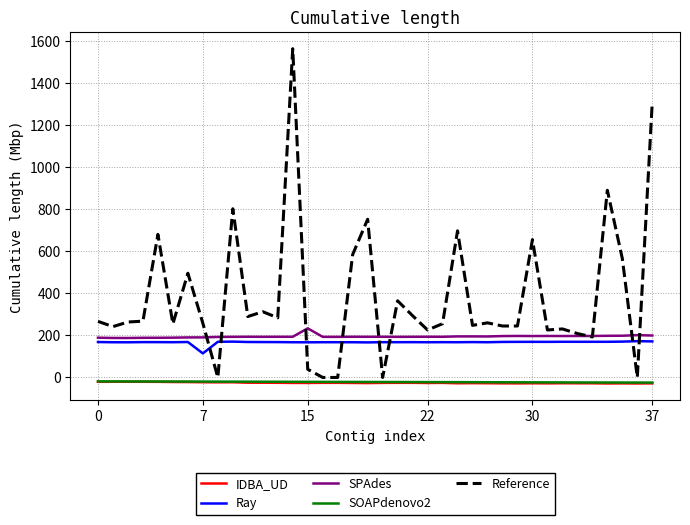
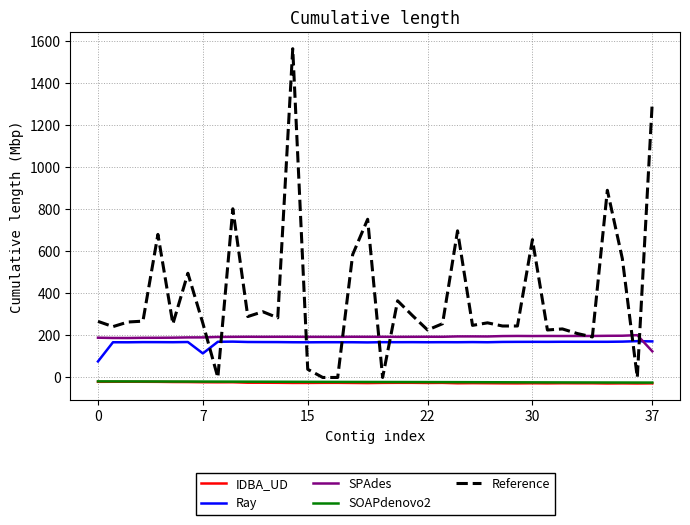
Ray, 0: 170 -> 80
SPAdes, 15: 230 -> 190
SPAdes, 37: 200 -> 120
